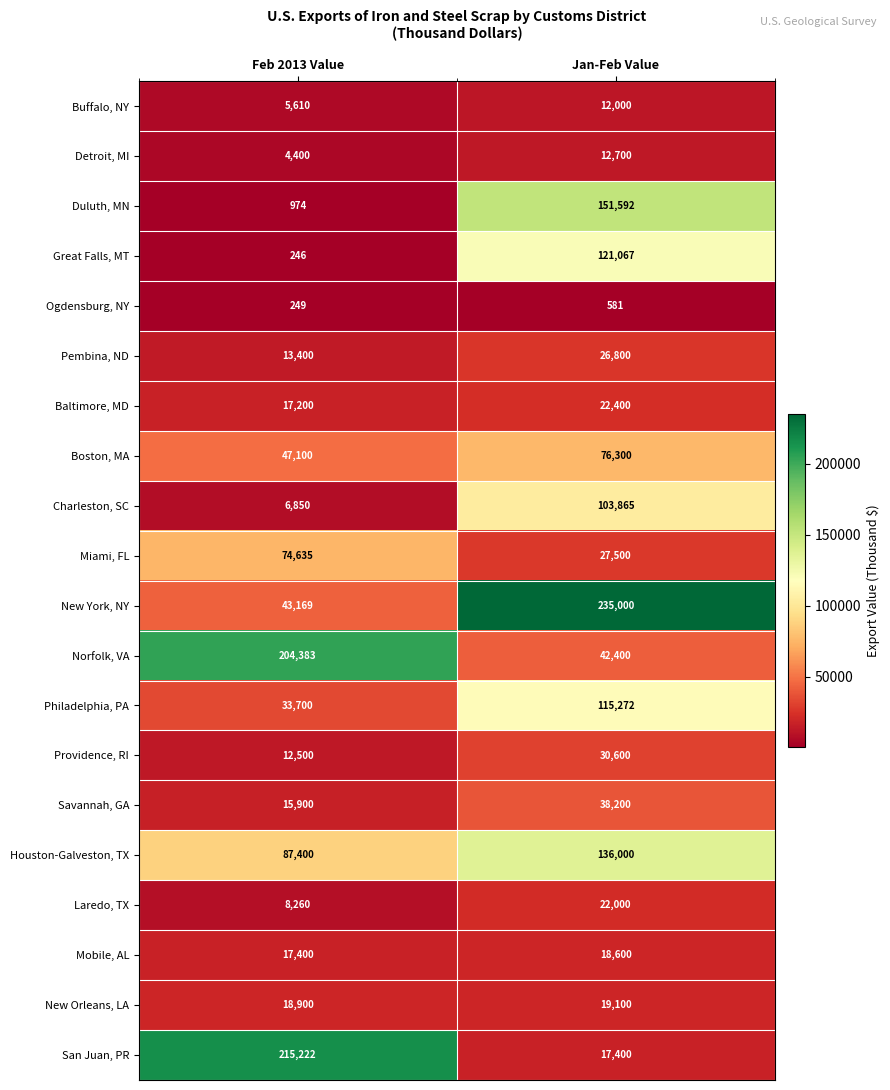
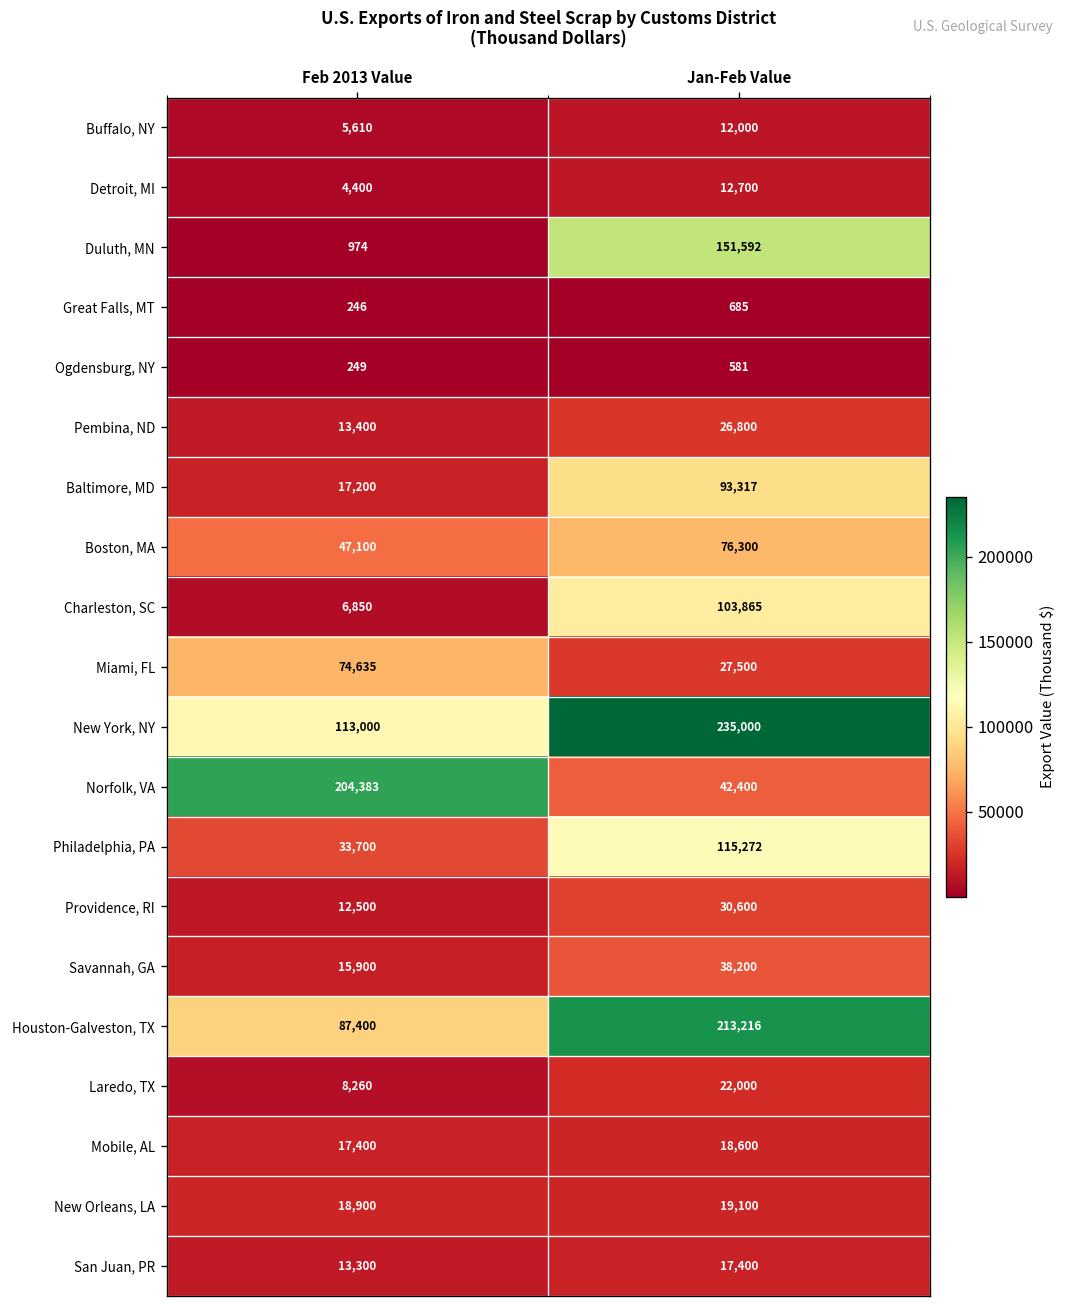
Great Falls, MT, Jan-Feb Value: 121,067 -> 685
Baltimore, MD, Jan-Feb Value: 22,400 -> 93,317
New York, NY, Feb 2013 Value: 43,169 -> 113,000
Houston-Galveston, TX, Jan-Feb Value: 136,000 -> 213,216
San Juan, PR, Feb 2013 Value: 215,222 -> 13,300
